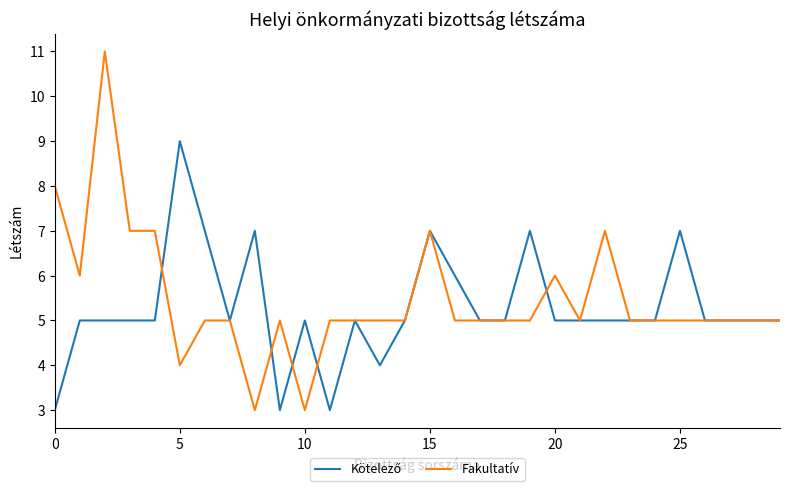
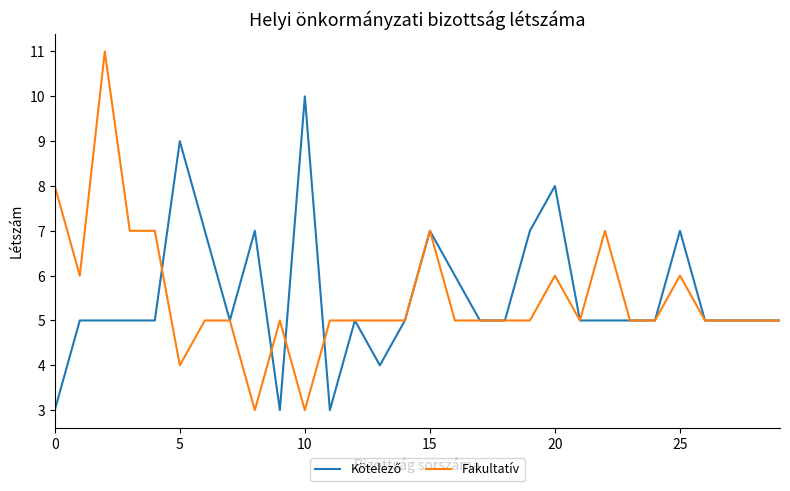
Kötelező, 10: 5 -> 10
Kötelező, 20: 5 -> 8
Fakultatív, 25: 5 -> 6
